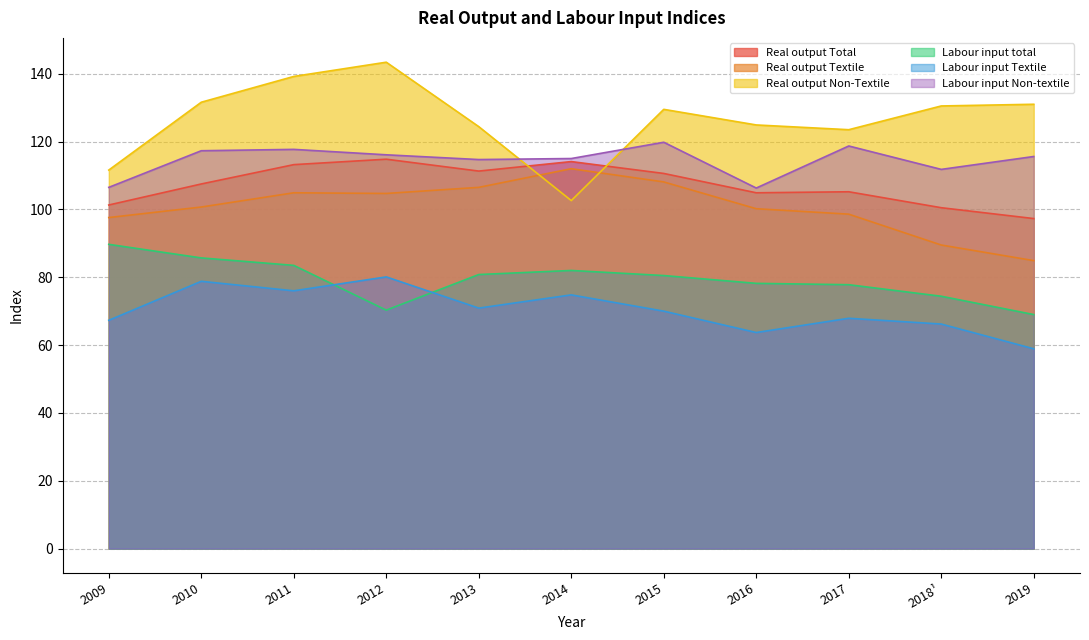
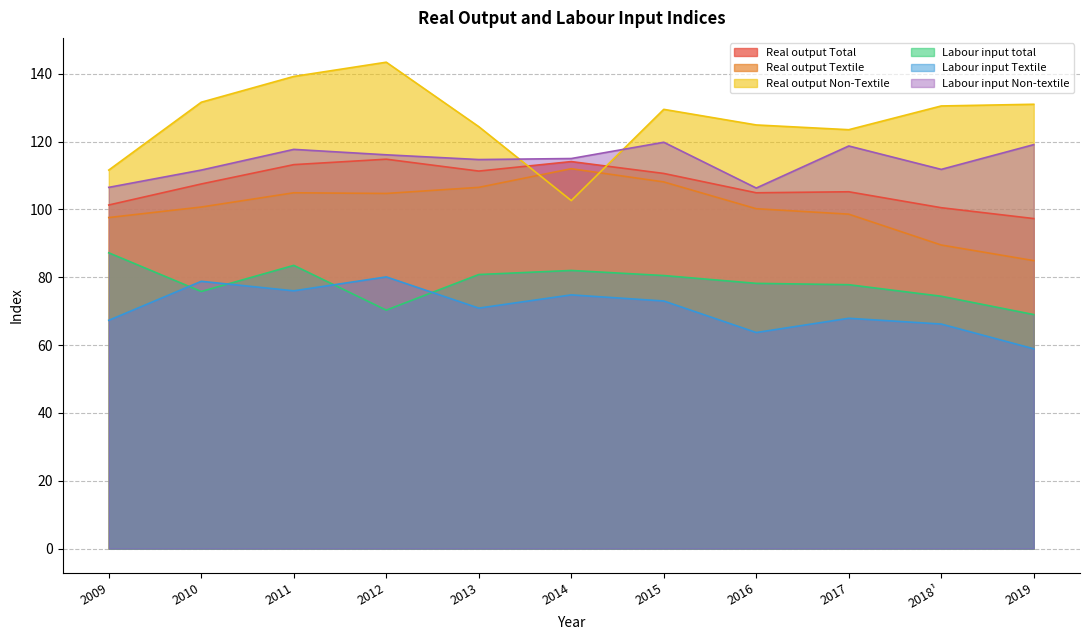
Labour input total, 2009: 90 -> 87
Labour input total, 2010: 86 -> 76
Labour input Non-textile, 2010: 117 -> 112
Labour input Textile, 2015: 70 -> 73
Labour input Non-textile, 2019: 116 -> 119
